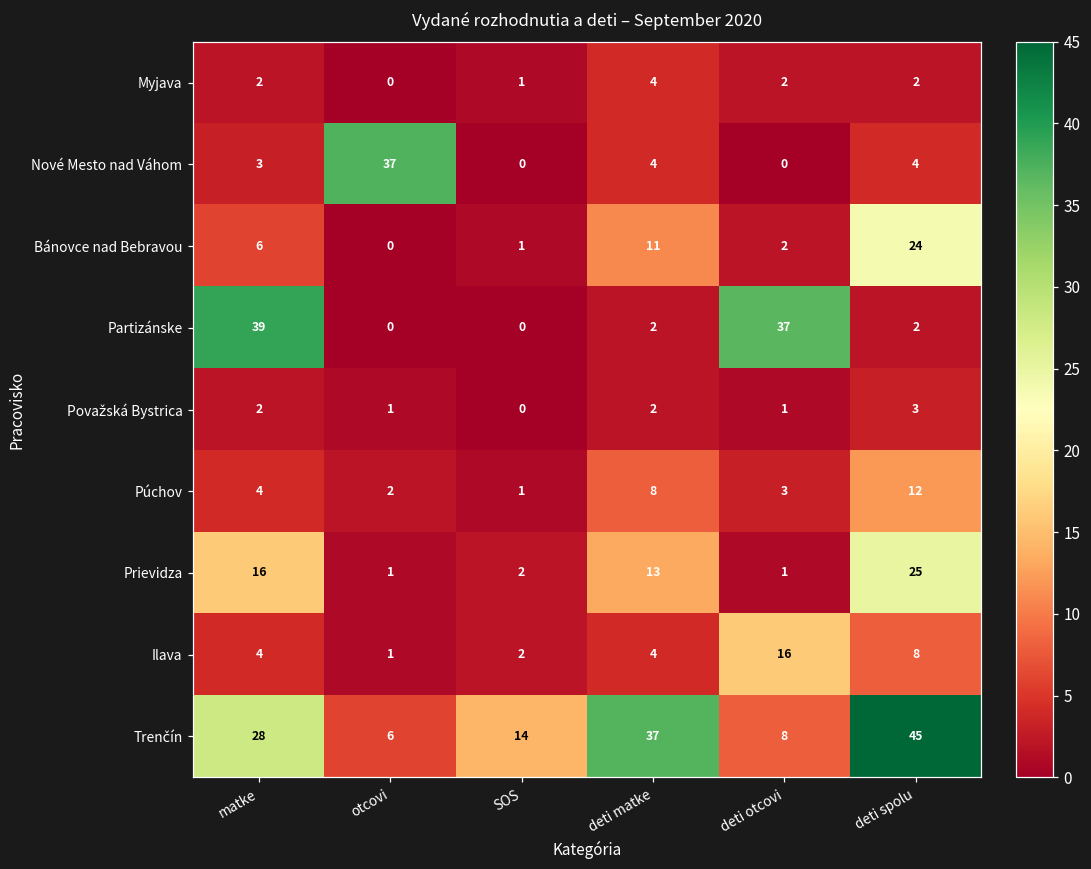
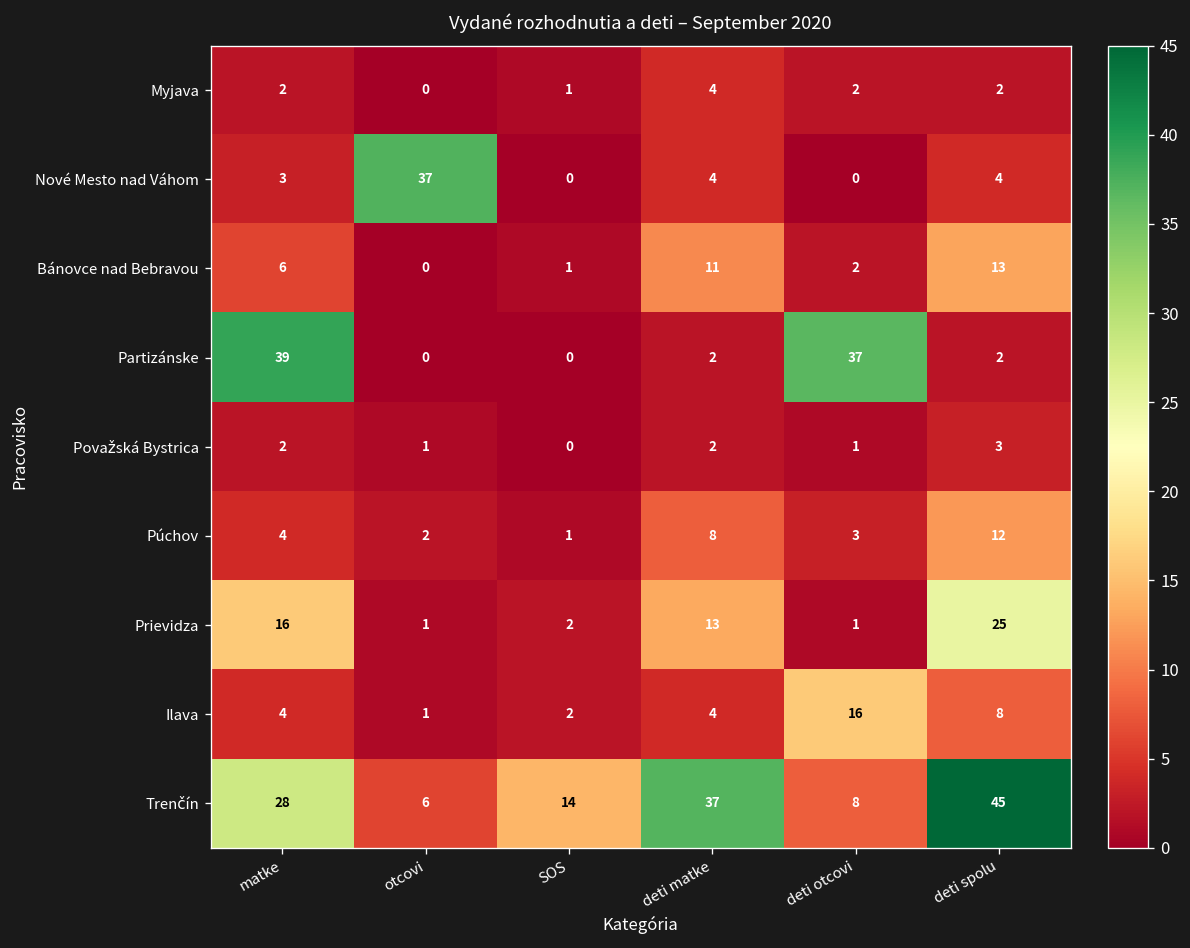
Bánovce nad Bebravou, deti spolu: 24 -> 13
